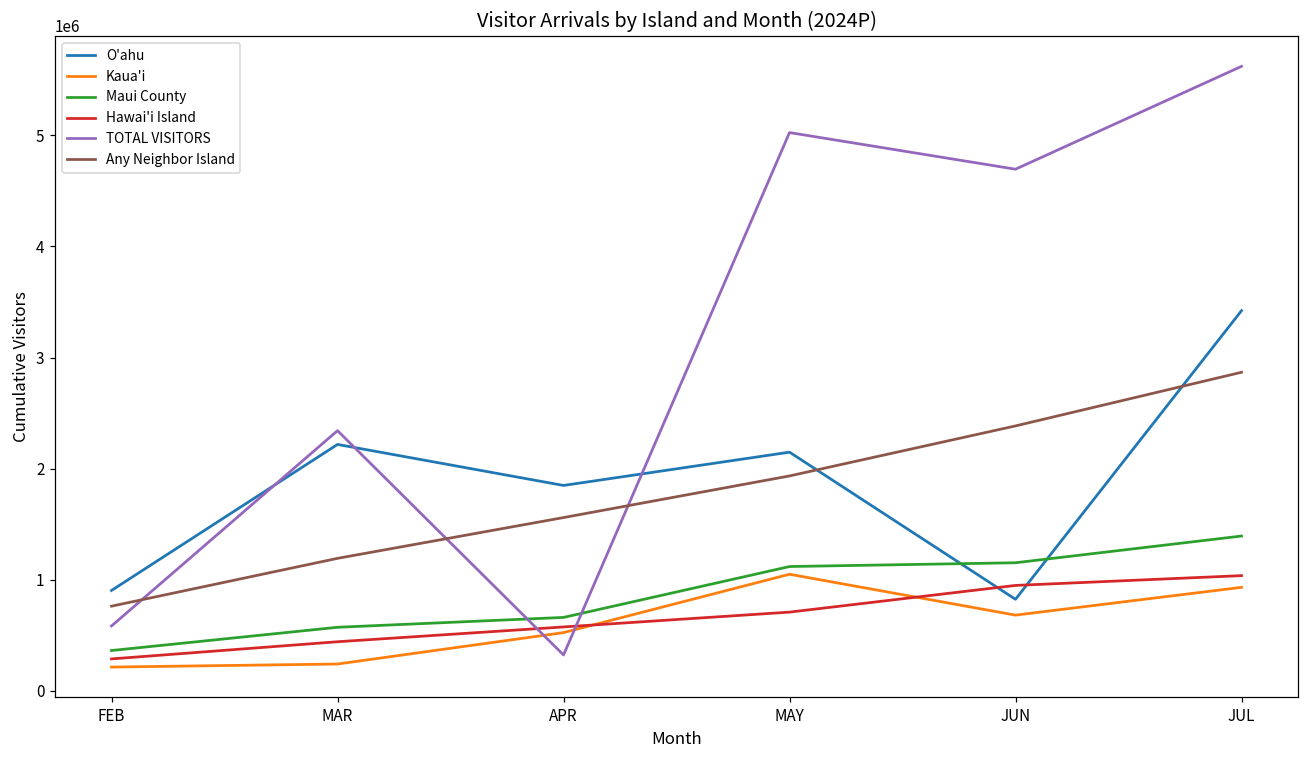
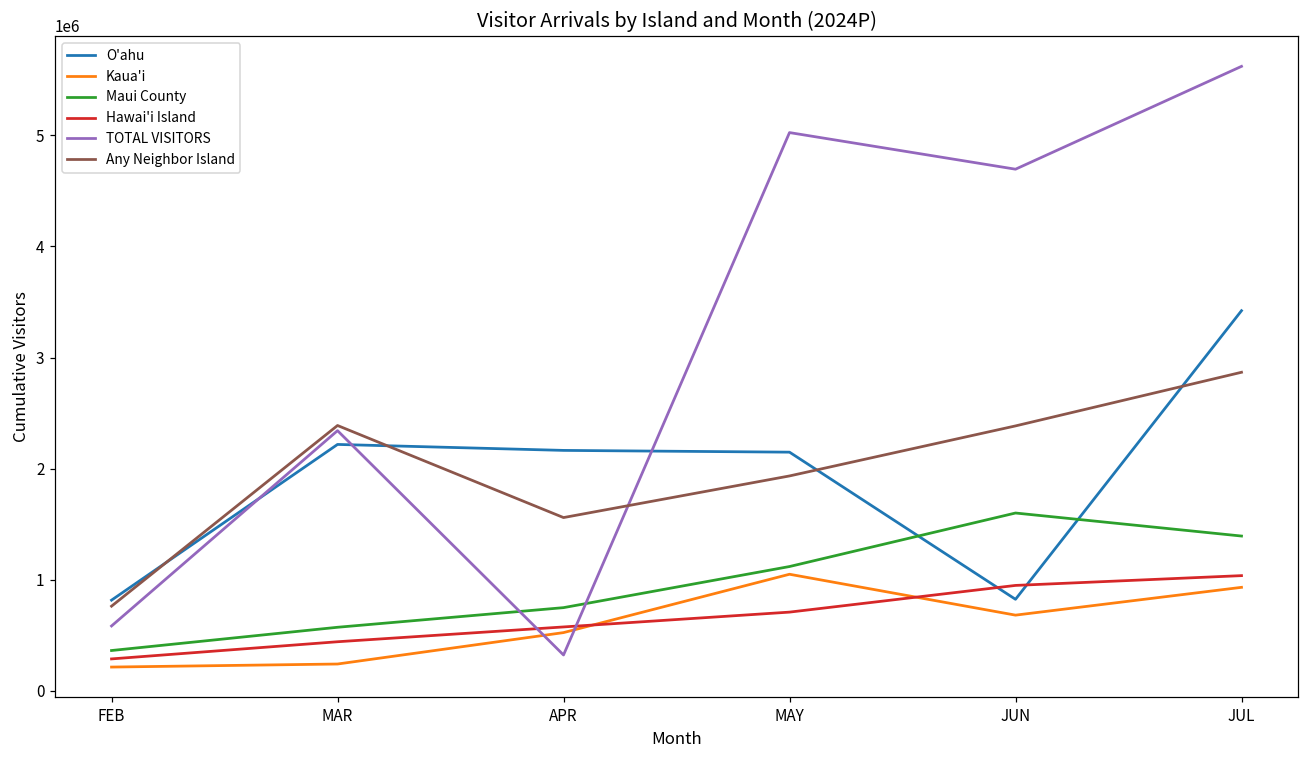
O'ahu, FEB: 900000 -> 820000
Any Neighbor Island, MAR: 1190000 -> 2390000
O'ahu, APR: 1850000 -> 2160000
Maui County, APR: 660000 -> 750000
Maui County, JUN: 1150000 -> 1600000
